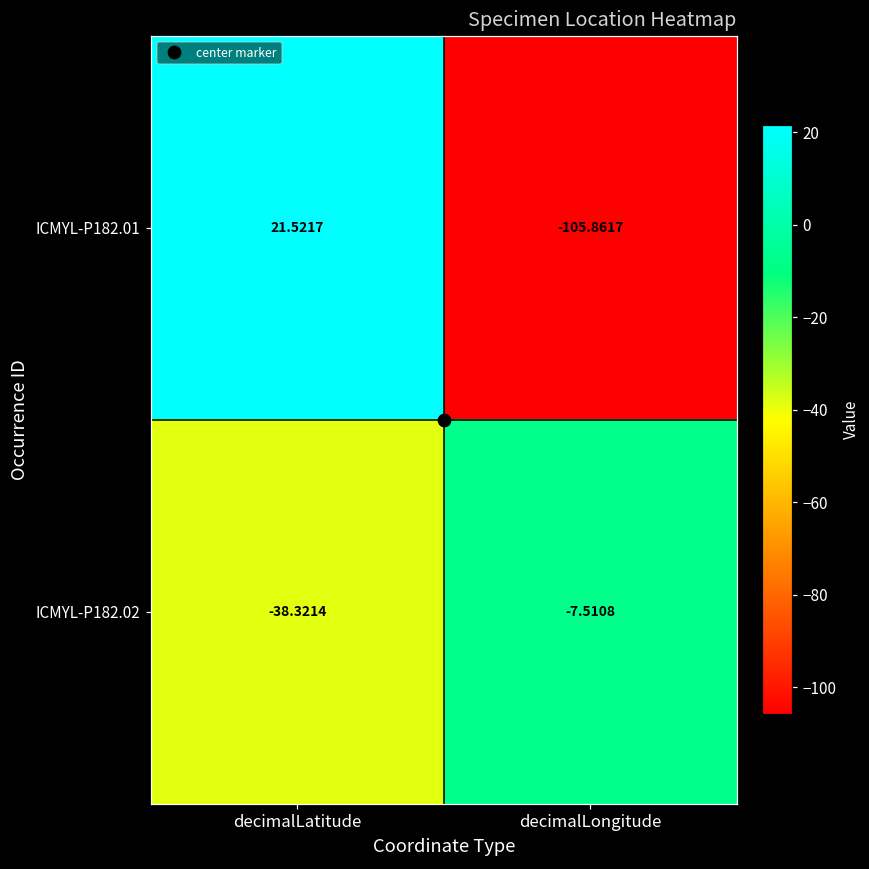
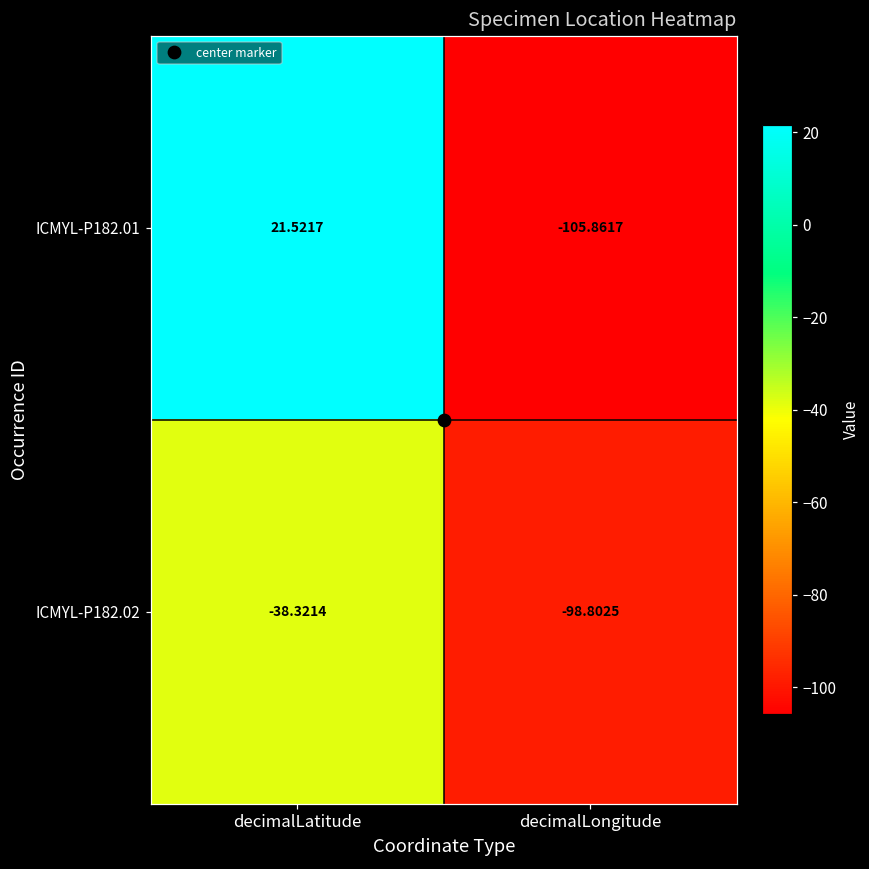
ICMYL-P182.02, decimalLongitude: -7.5108 -> -98.8025
